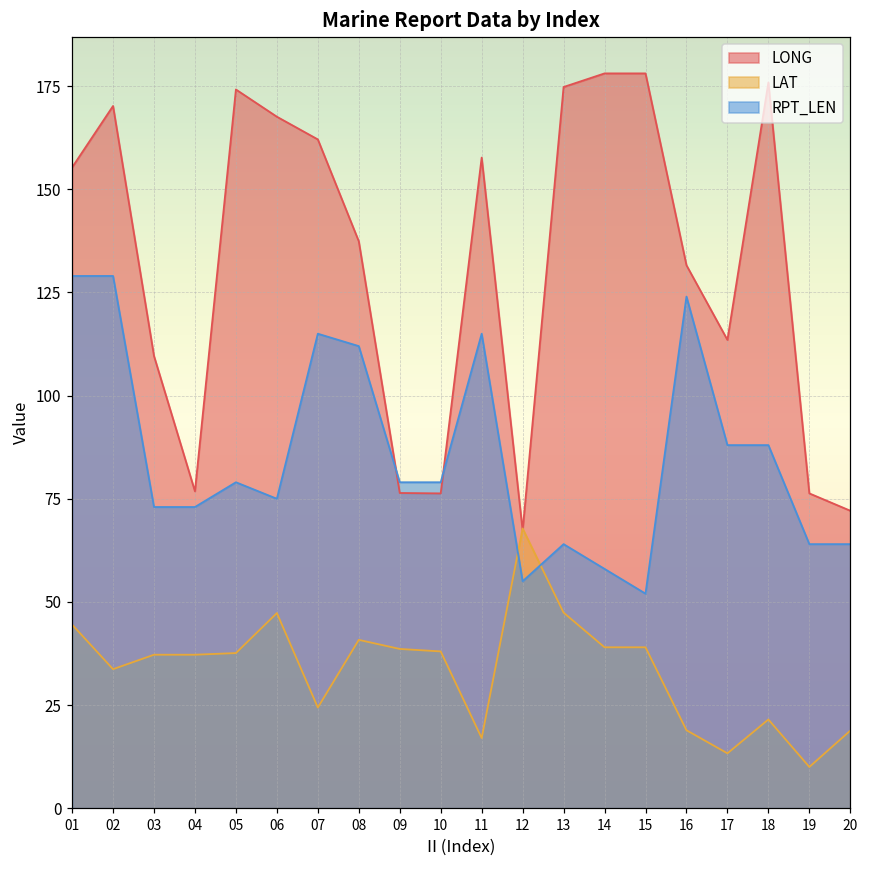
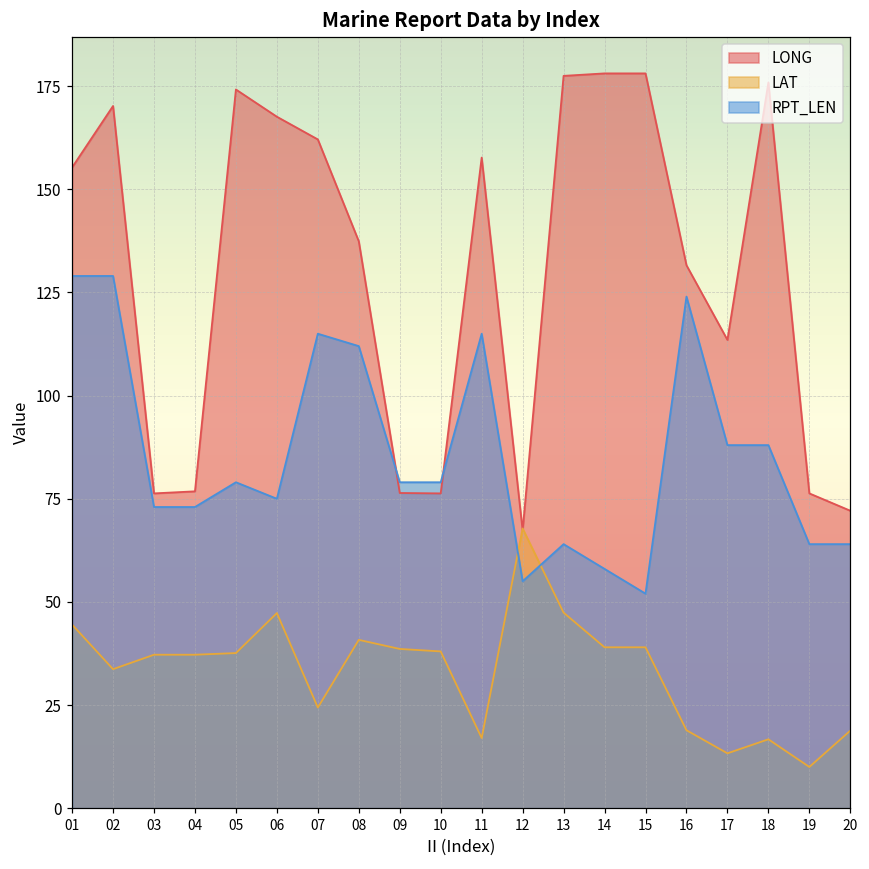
LONG, 03: 110 -> 76
LONG, 13: 175 -> 178
LAT, 18: 22 -> 17
